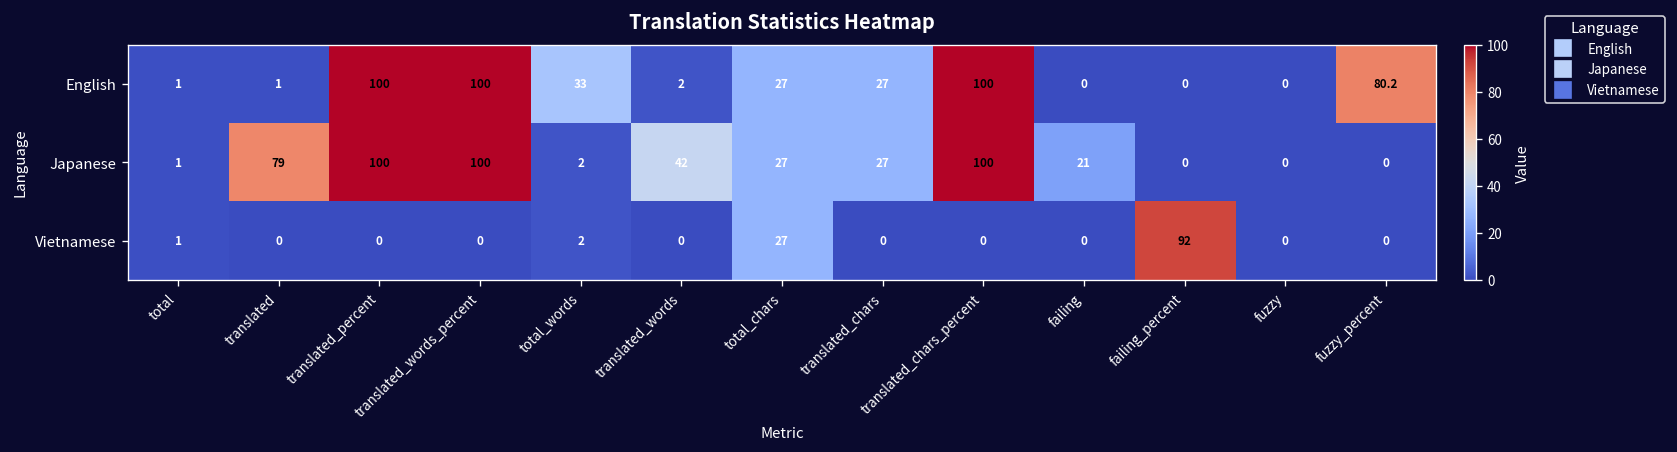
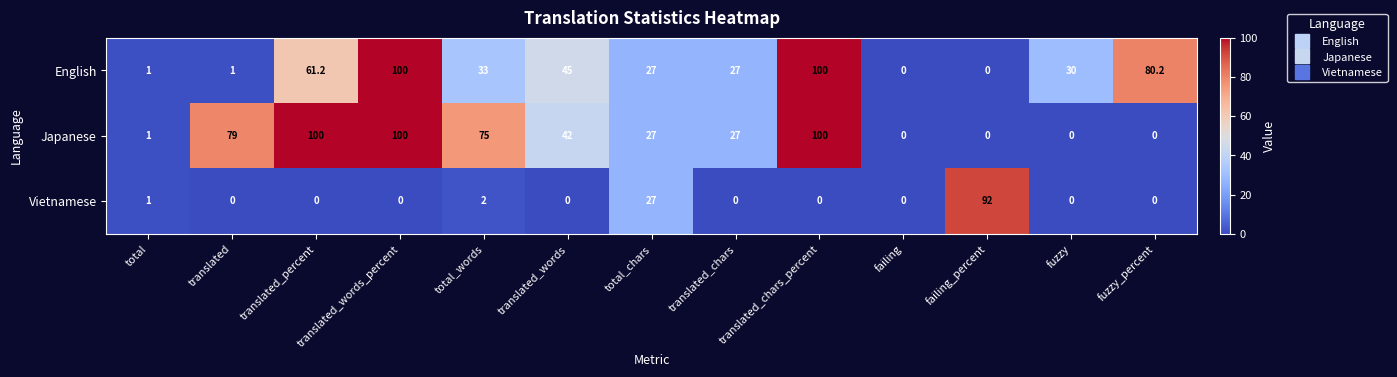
English, translated_percent: 100 -> 61.2
English, translated_words: 2 -> 45
English, fuzzy: 0 -> 30
Japanese, total_words: 2 -> 75
Japanese, failing: 21 -> 0
